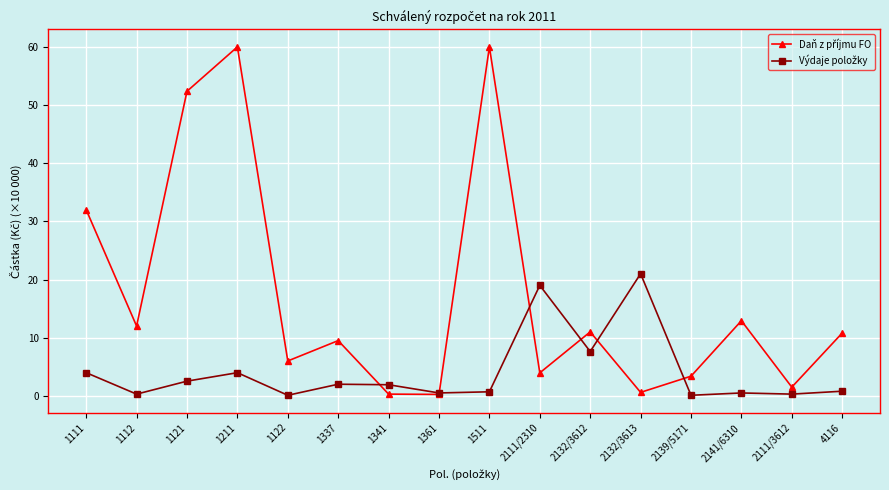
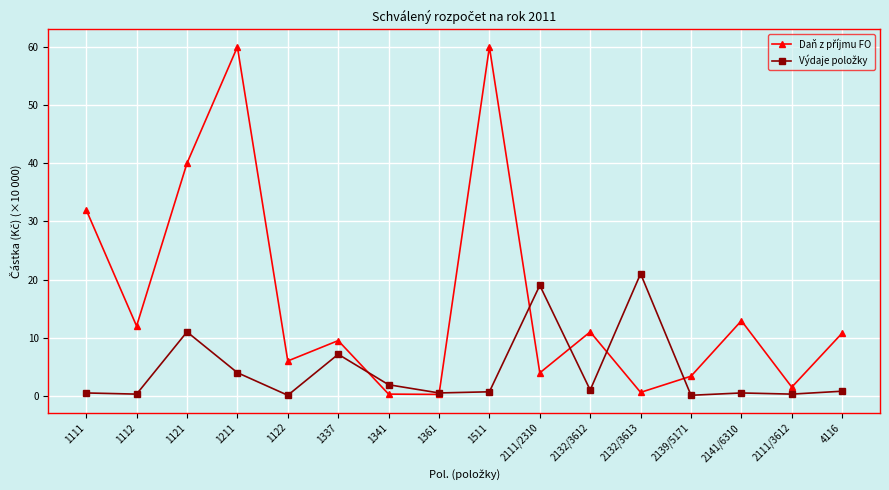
Výdaje položky, 1111: 4 -> 1
Daň z příjmu FO, 1121: 52 -> 40
Výdaje položky, 1121: 3 -> 11
Výdaje položky, 1337: 2 -> 7
Výdaje položky, 2132/3612: 8 -> 1
